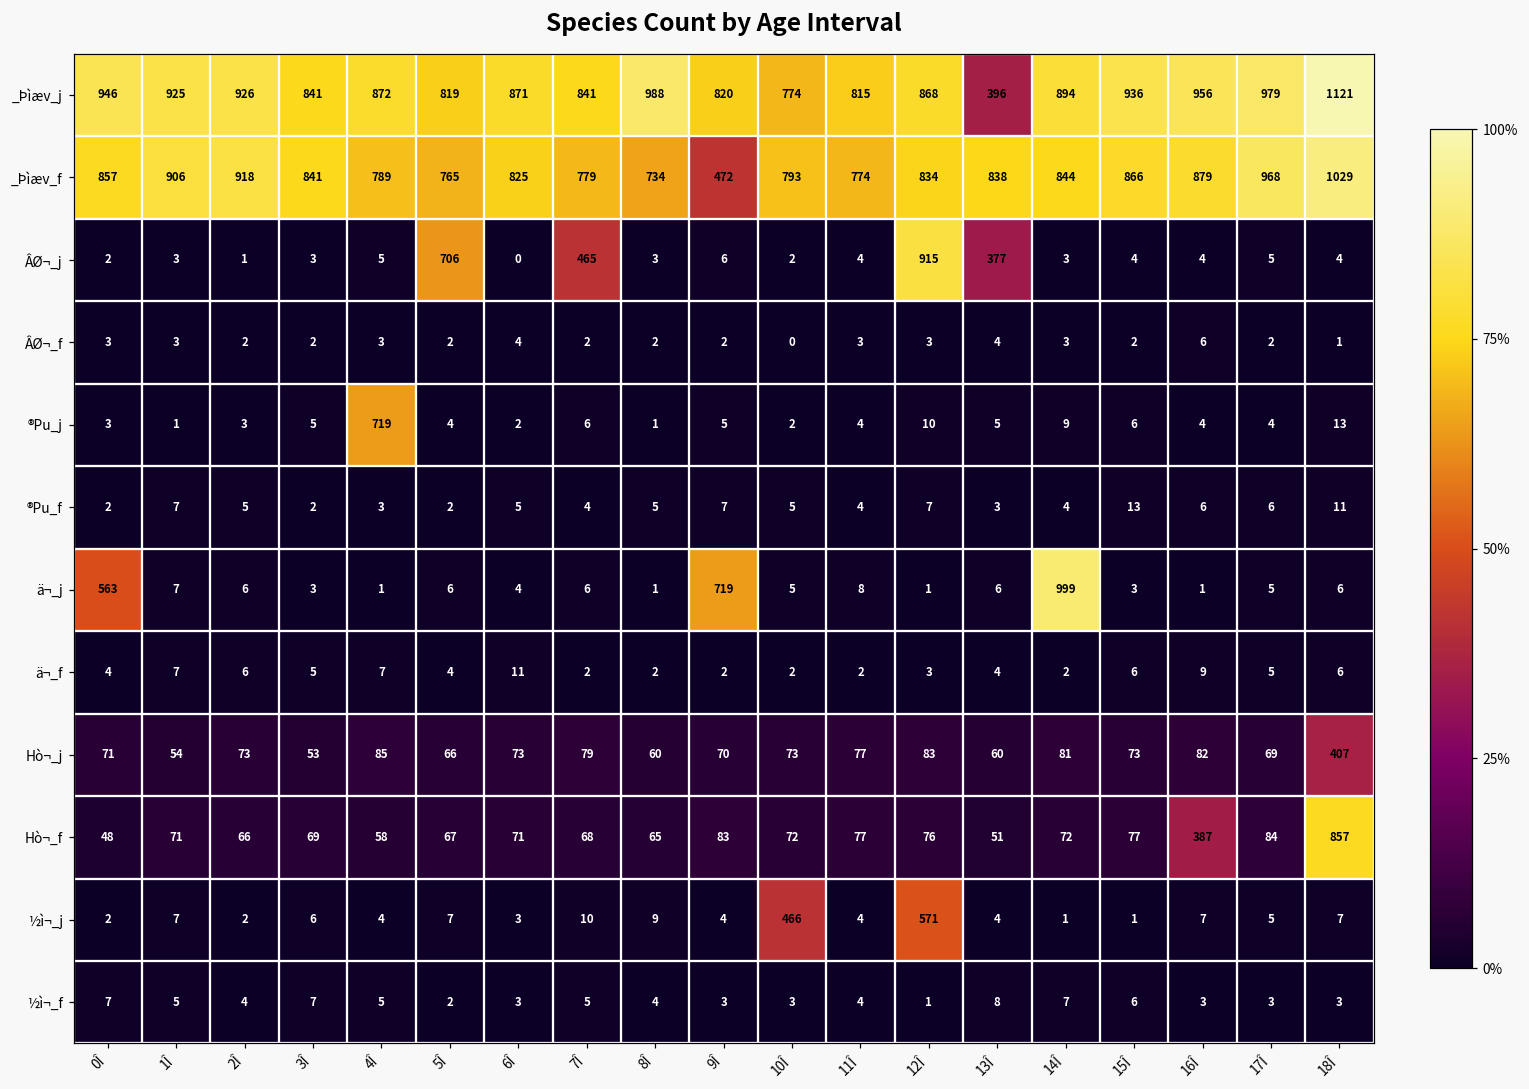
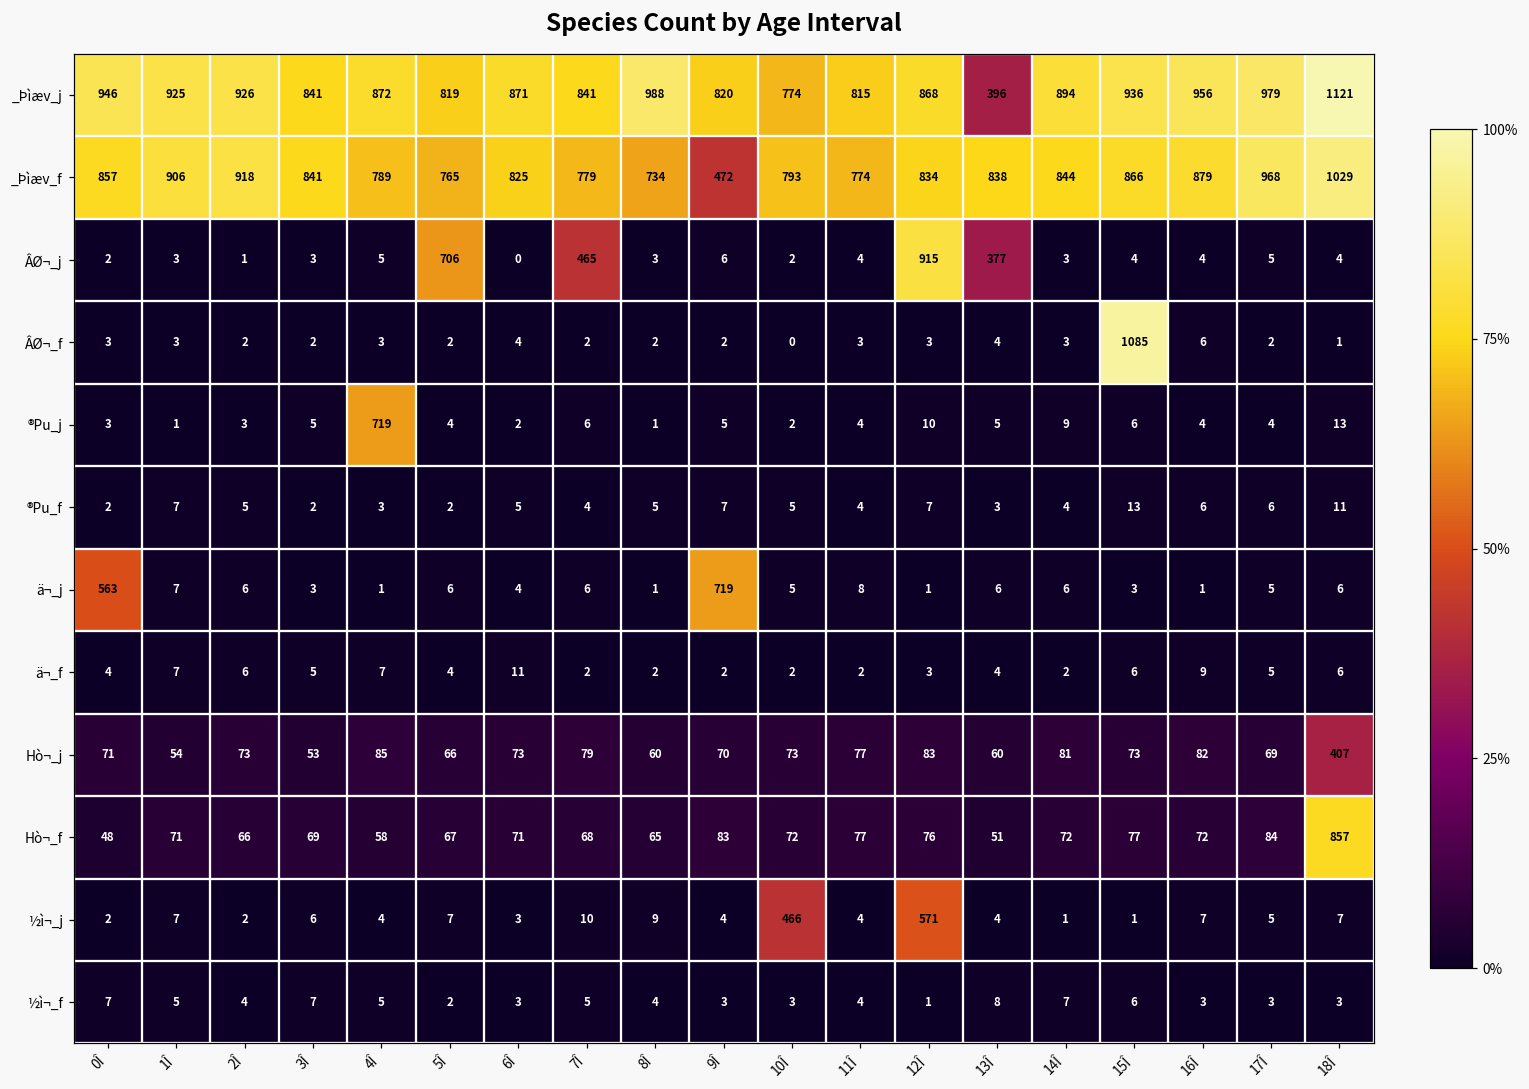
ÂØ¬_f, 15Î: 2 -> 1085
ä¬_j, 14Î: 999 -> 6
Hò¬_f, 16Î: 387 -> 72
